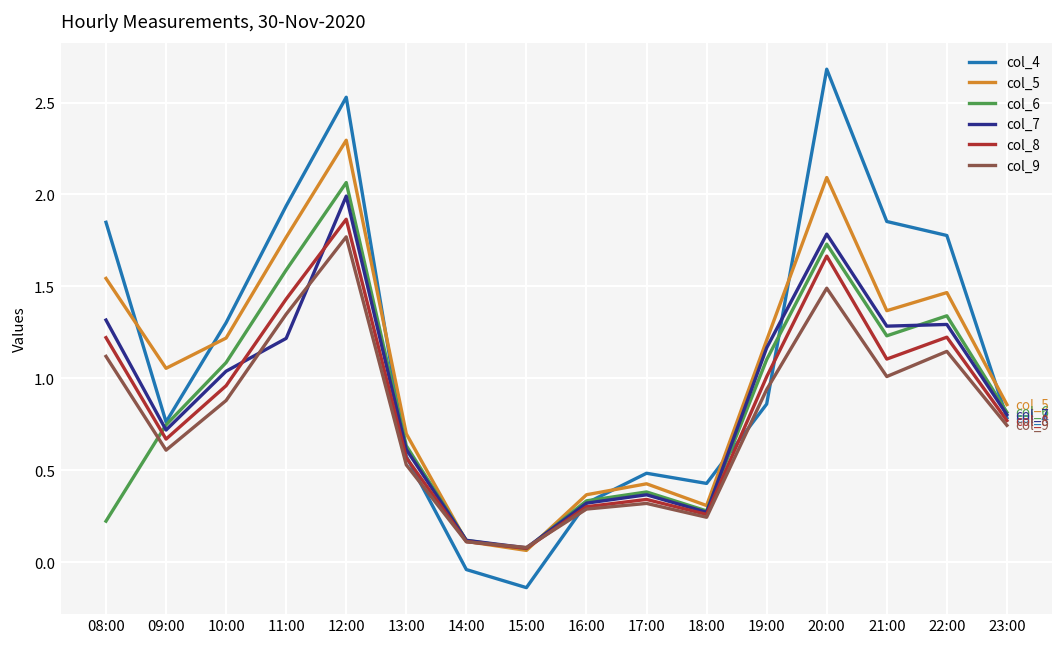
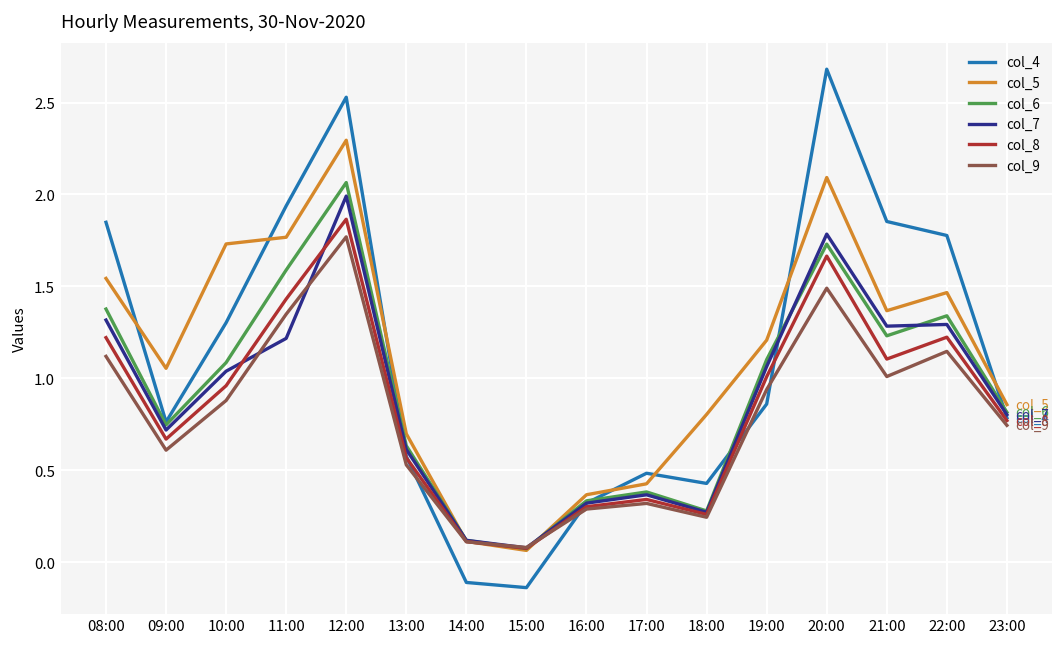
col_6, 08:00: 0.22 -> 1.38
col_5, 10:00: 1.22 -> 1.73
col_4, 14:00: -0.04 -> -0.11
col_5, 18:00: 0.31 -> 0.80
col_7, 19:00: 1.17 -> 1.06
